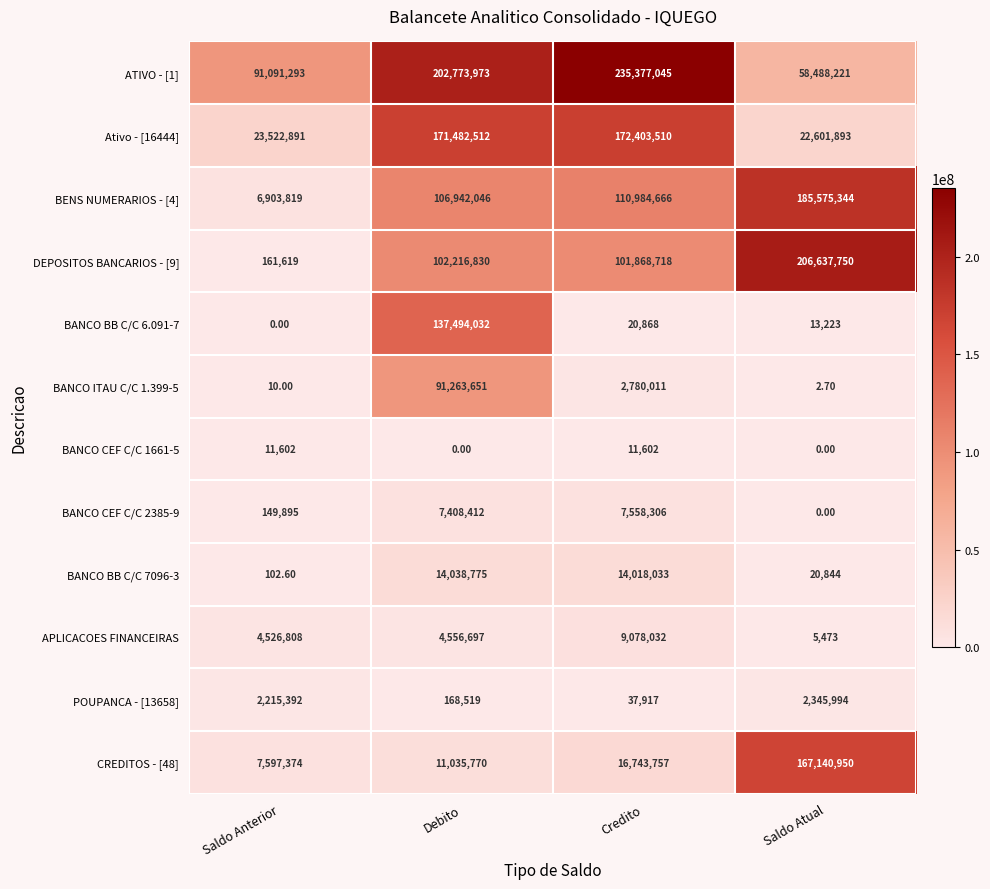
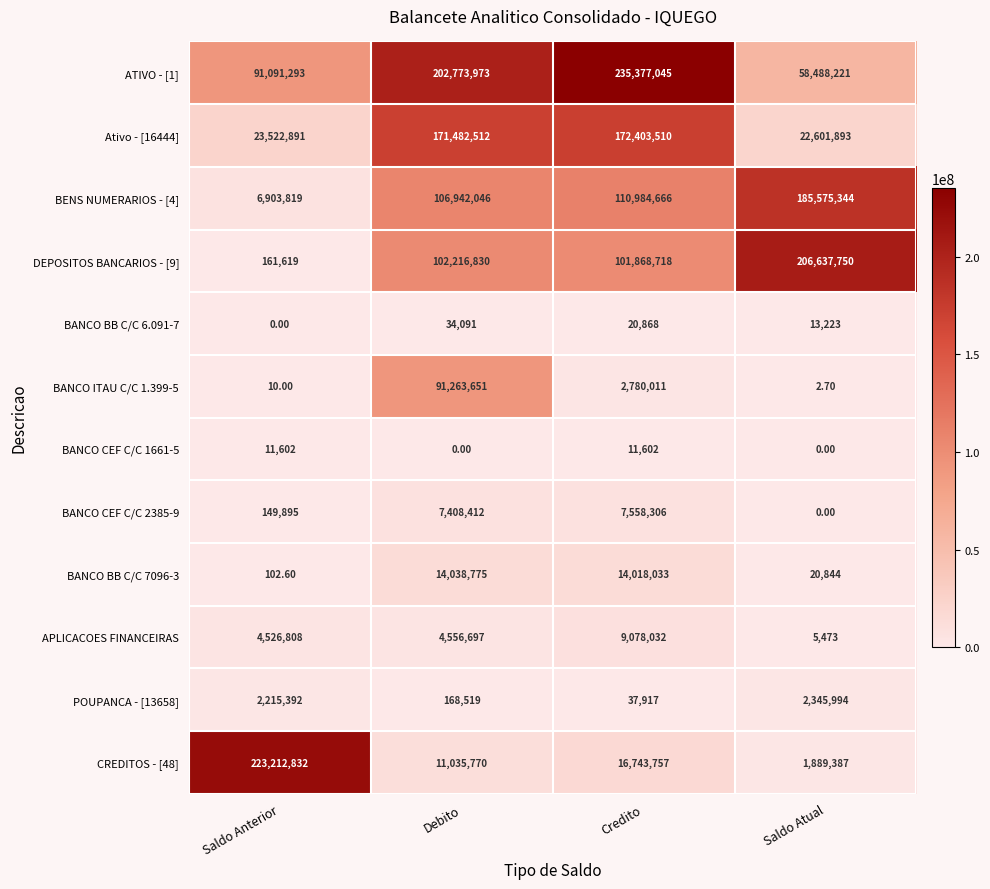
BANCO BB C/C 6.091-7, Debito: 137,494,032 -> 34,091
CREDITOS - [48], Saldo Anterior: 7,597,374 -> 223,212,832
CREDITOS - [48], Saldo Atual: 167,140,950 -> 1,889,387
